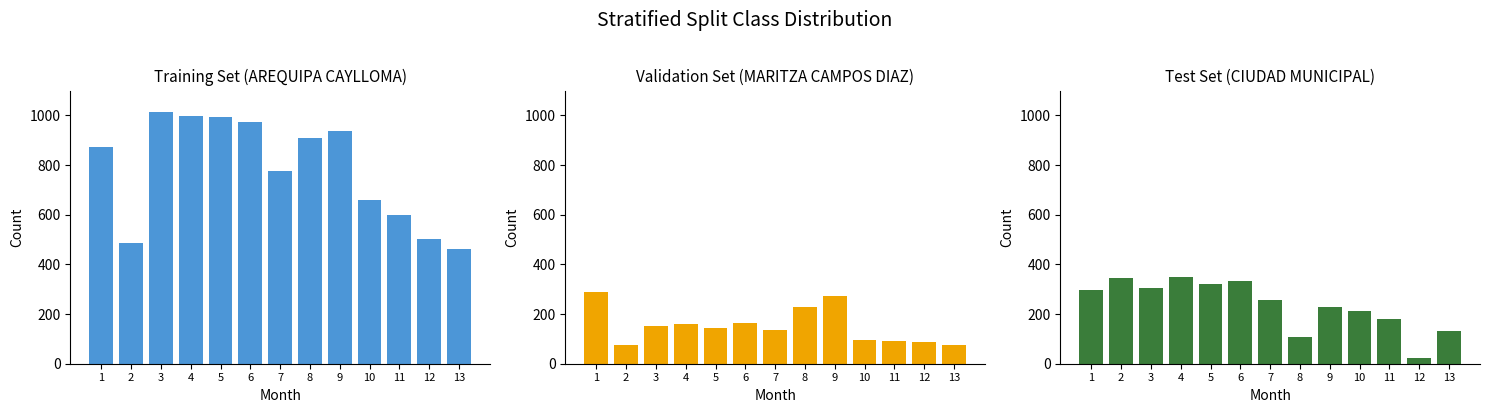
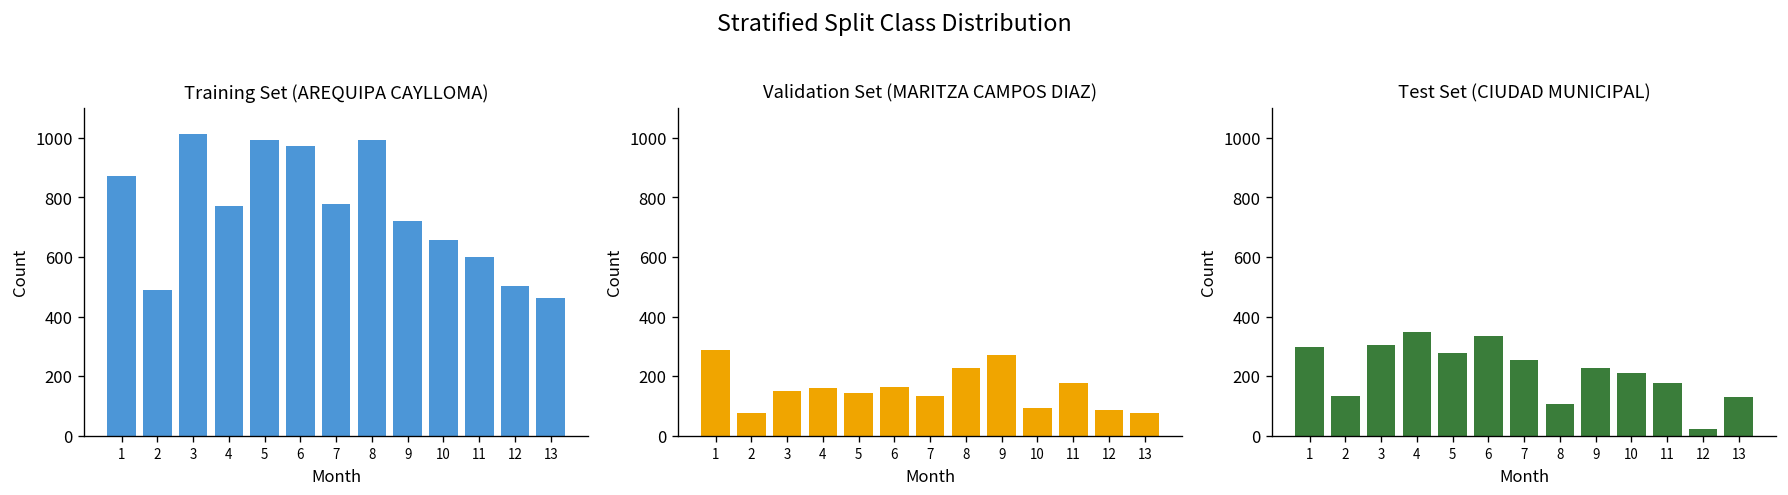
Training Set (AREQUIPA CAYLLOMA), 4: 1000 -> 770
Training Set (AREQUIPA CAYLLOMA), 8: 910 -> 990
Training Set (AREQUIPA CAYLLOMA), 9: 940 -> 720
Validation Set (MARITZA CAMPOS DIAZ), 11: 90 -> 180
Test Set (CIUDAD MUNICIPAL), 2: 340 -> 130
Test Set (CIUDAD MUNICIPAL), 5: 320 -> 280
